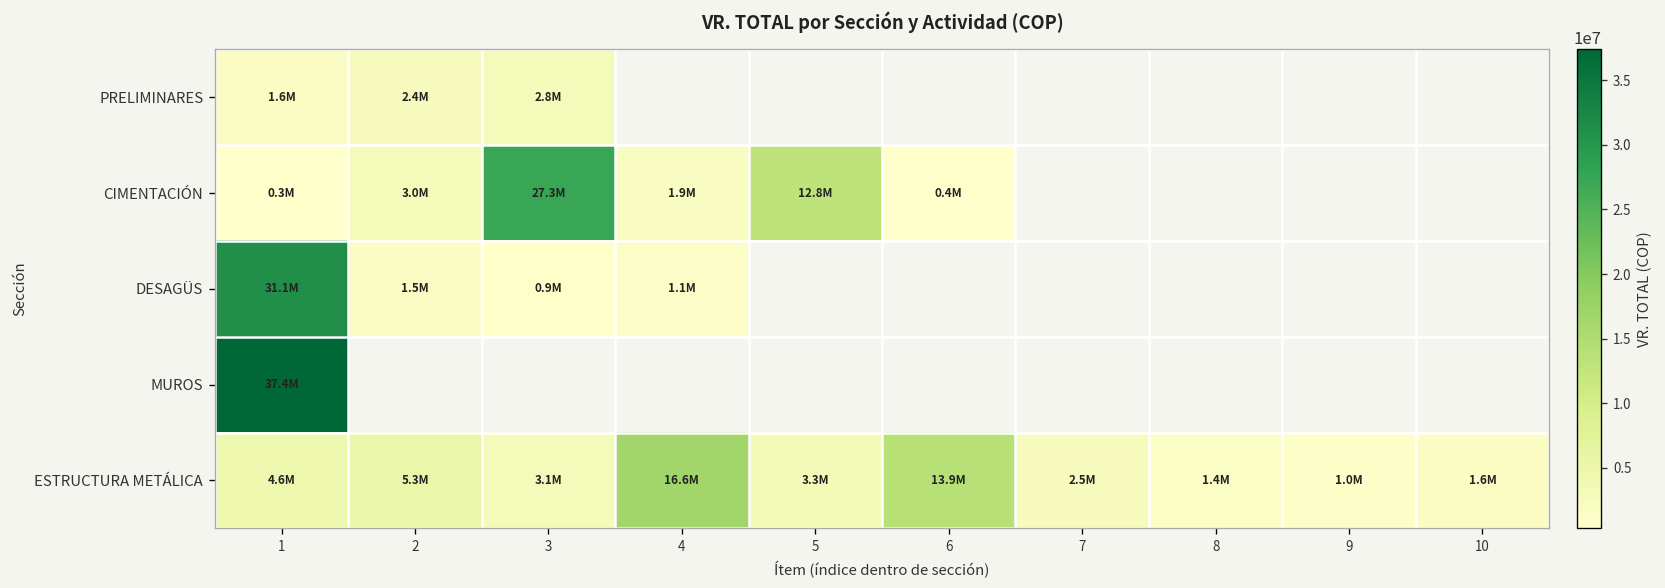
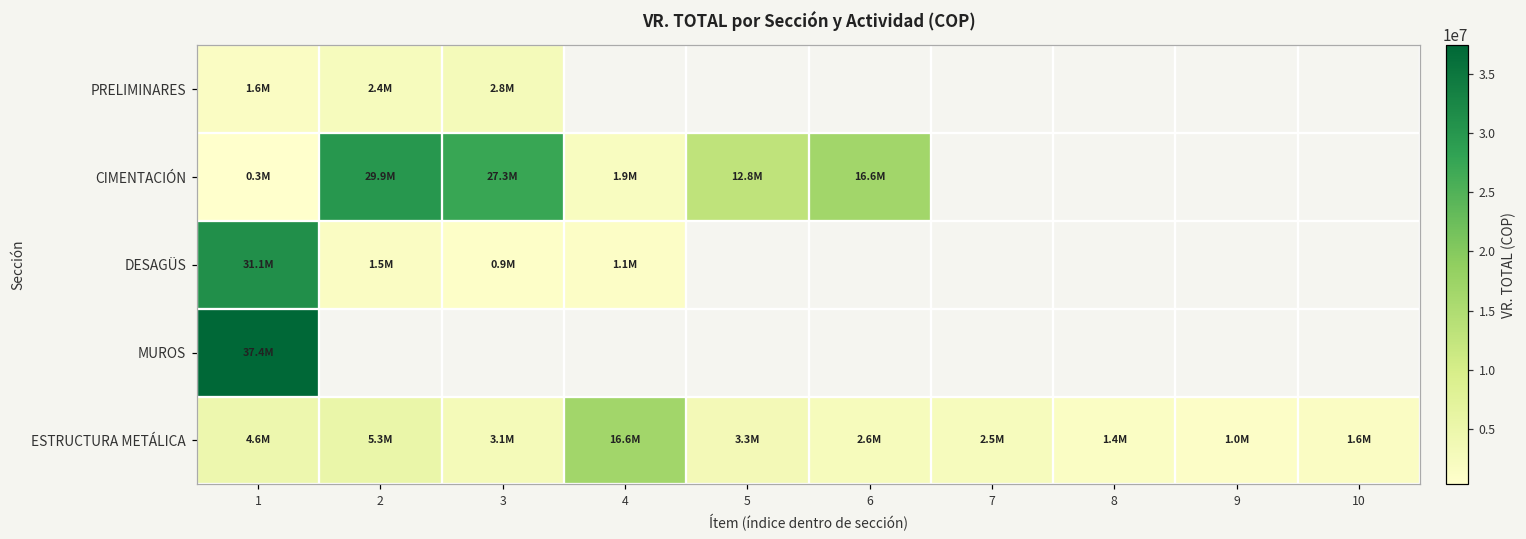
CIMENTACIÓN, 2: 3.0M -> 29.9M
CIMENTACIÓN, 6: 0.4M -> 16.6M
ESTRUCTURA METÁLICA, 6: 13.9M -> 2.6M
